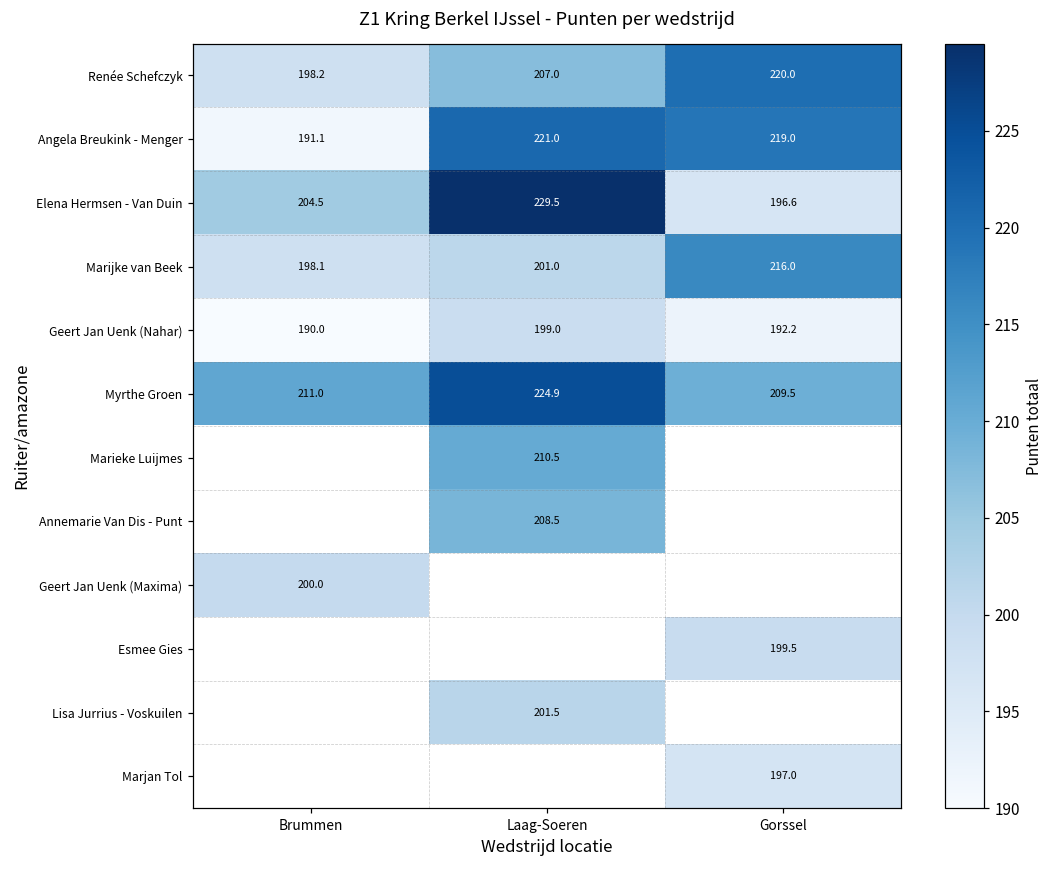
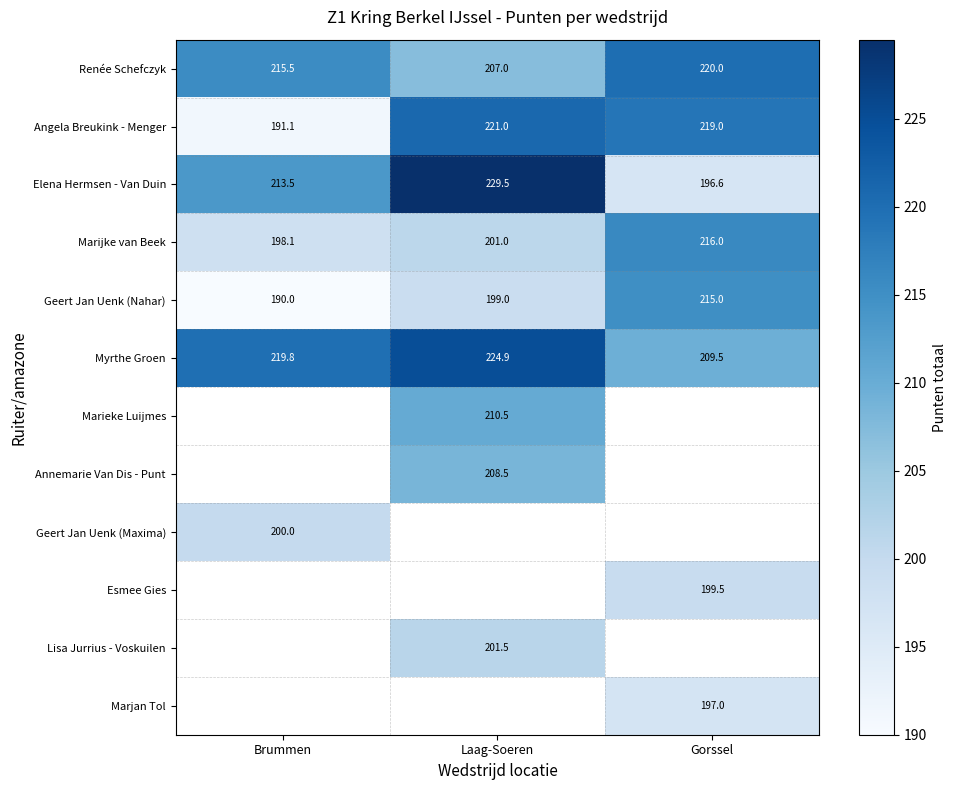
Renée Schefczyk, Brummen: 198.2 -> 215.5
Elena Hermsen - Van Duin, Brummen: 204.5 -> 213.5
Geert Jan Uenk (Nahar), Gorssel: 192.2 -> 215.0
Myrthe Groen, Brummen: 211.0 -> 219.8
